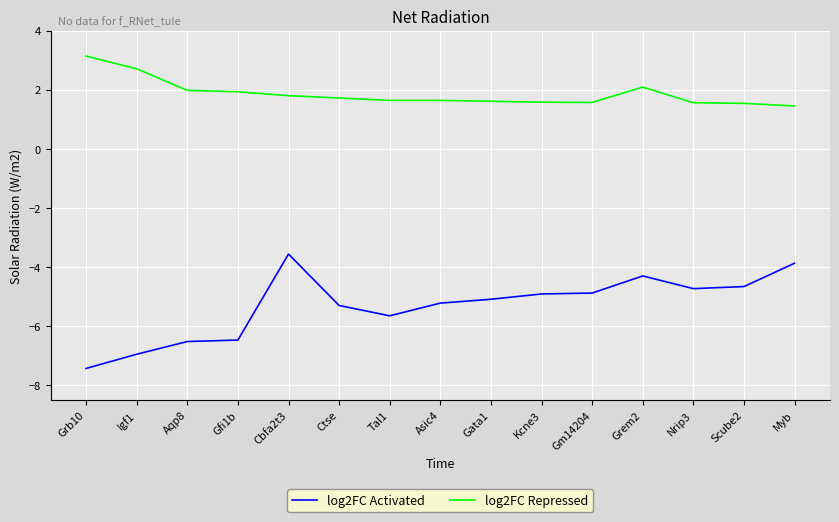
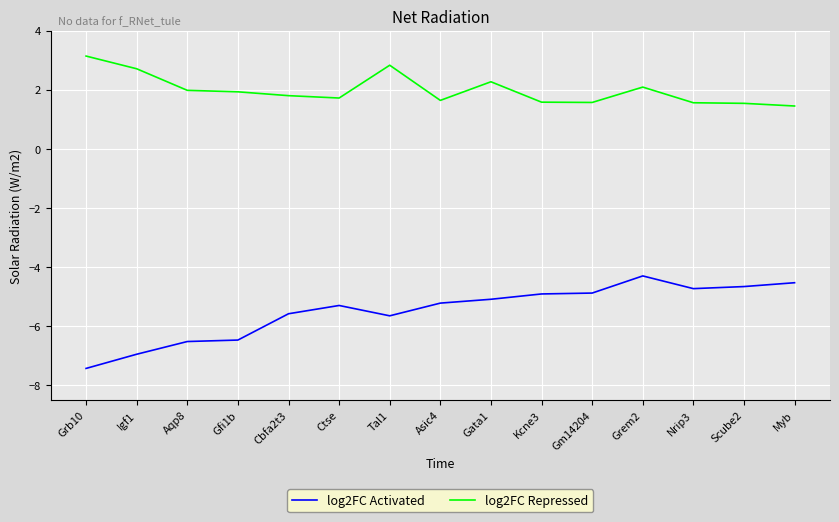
log2FC Activated, Cbfa2t3: -3.6 -> -5.6
log2FC Repressed, Tal1: 1.6 -> 2.8
log2FC Repressed, Gata1: 1.6 -> 2.3
log2FC Activated, Myb: -3.9 -> -4.5
